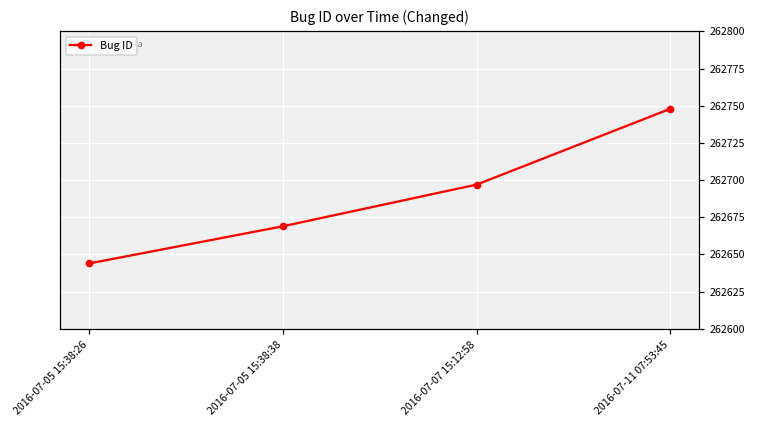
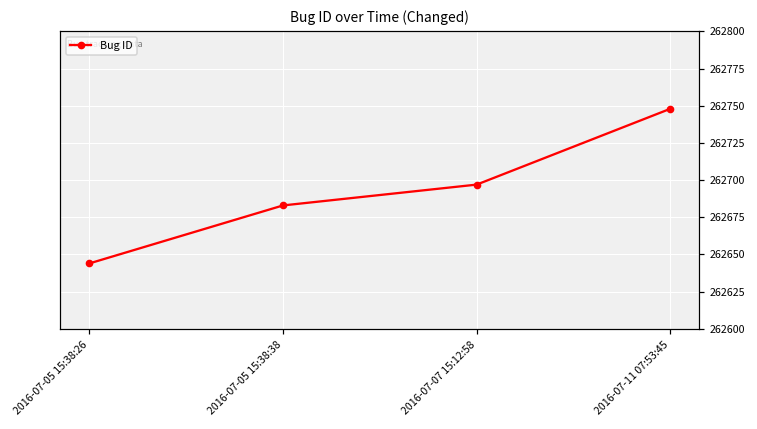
2016-07-05 15:38:38: 262669 -> 262683
